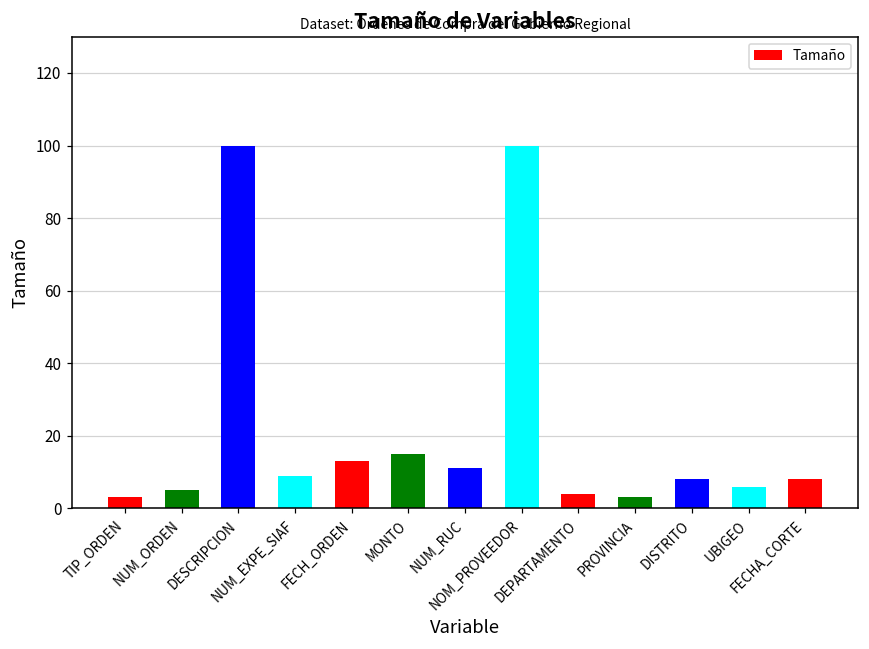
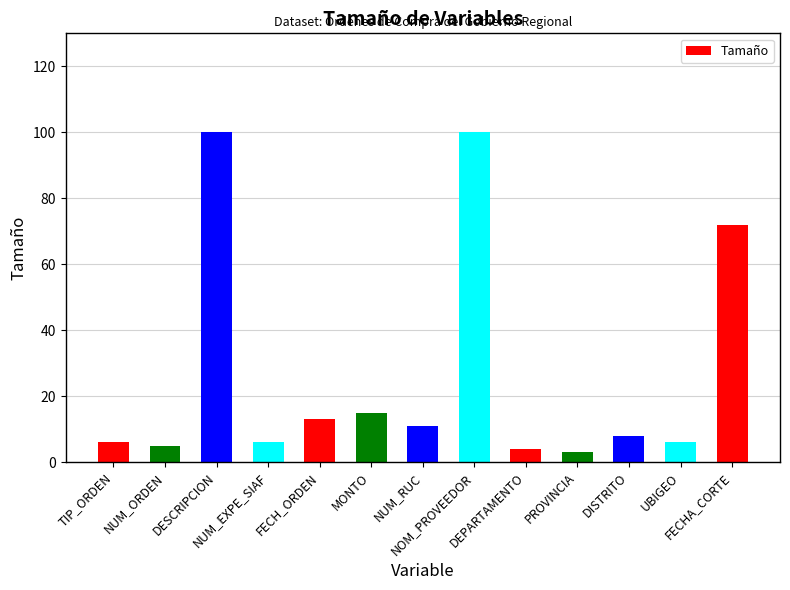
TIP_ORDEN: 3 -> 6
NUM_EXPE_SIAF: 9 -> 6
FECHA_CORTE: 8 -> 72
